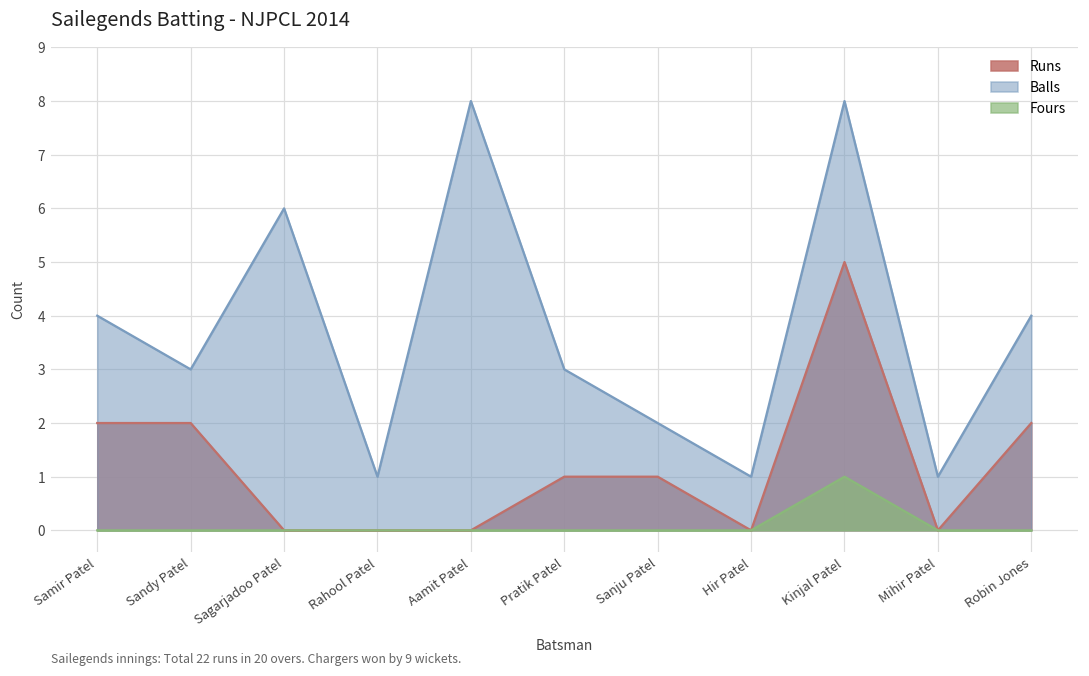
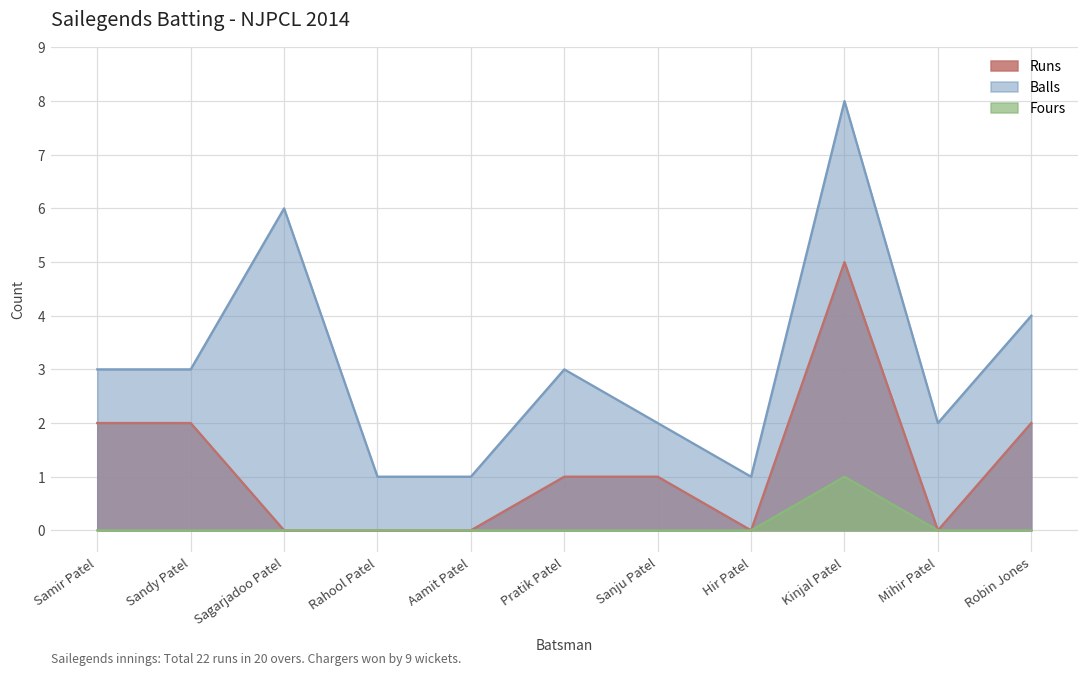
Balls, Samir Patel: 4 -> 3
Balls, Aamit Patel: 8 -> 1
Balls, Mihir Patel: 1 -> 2
